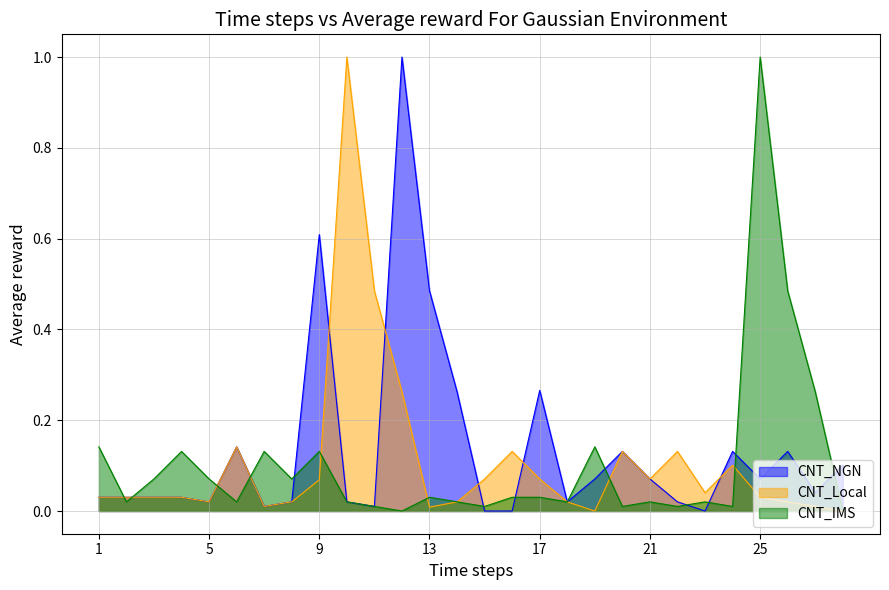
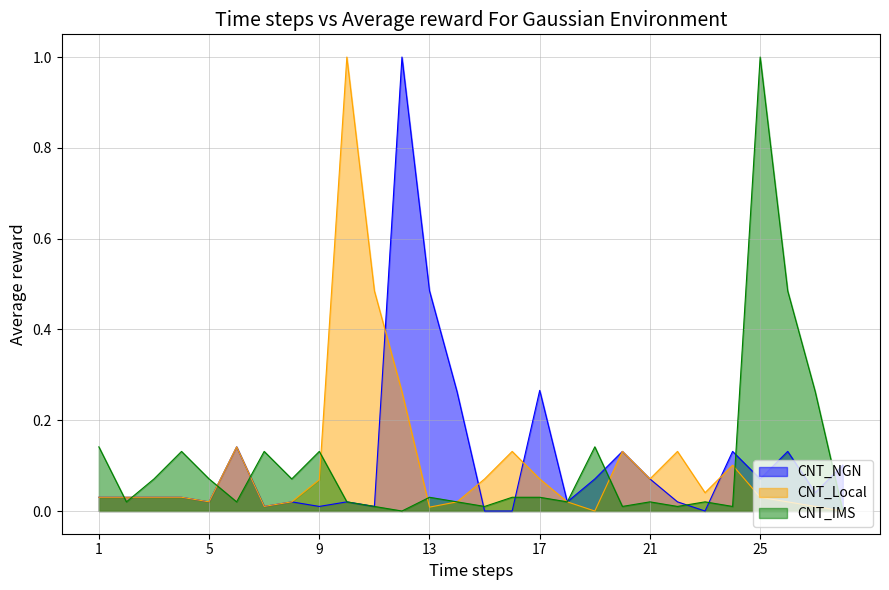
CNT_NGN, 9: 0.61 -> 0.01
